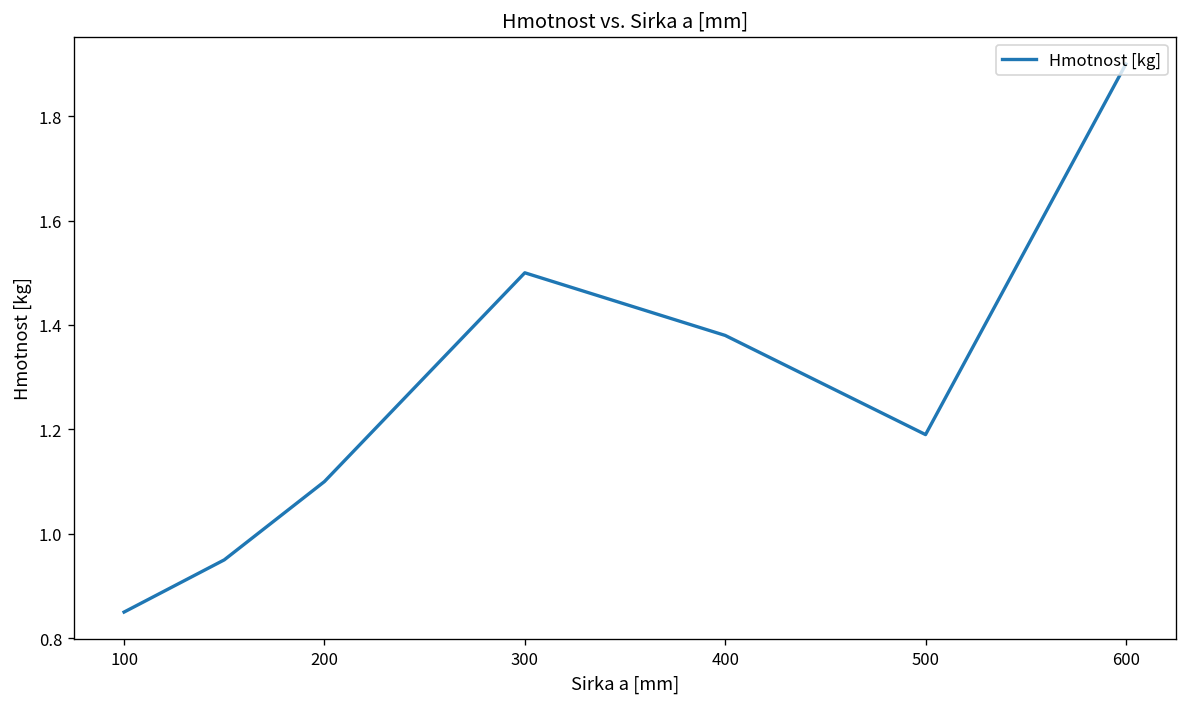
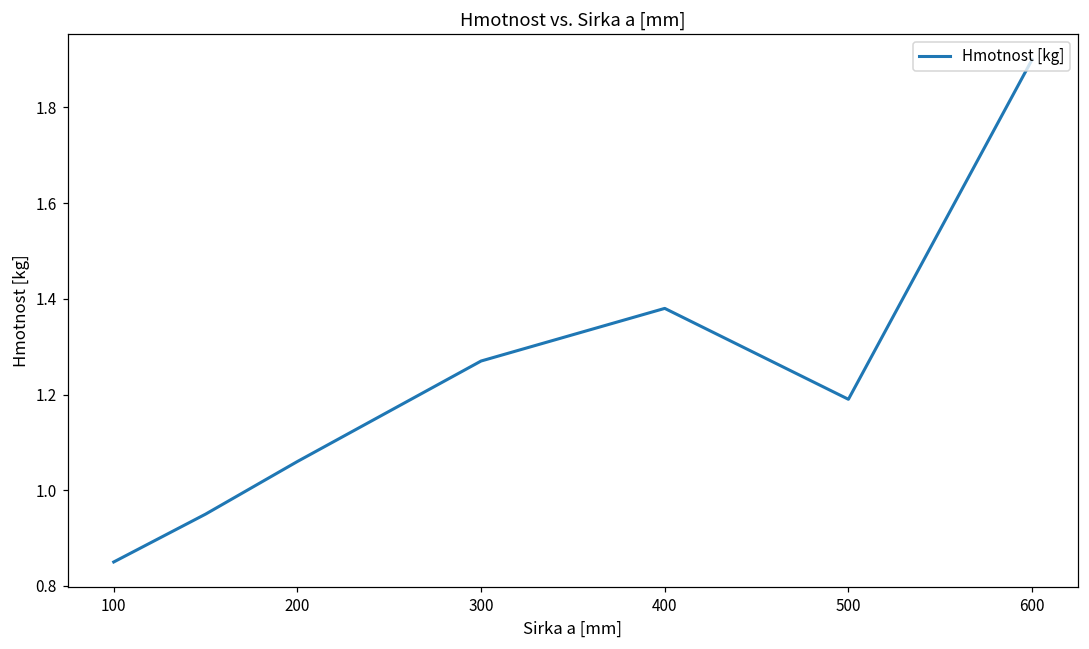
200: 1.10 -> 1.06
300: 1.50 -> 1.27
